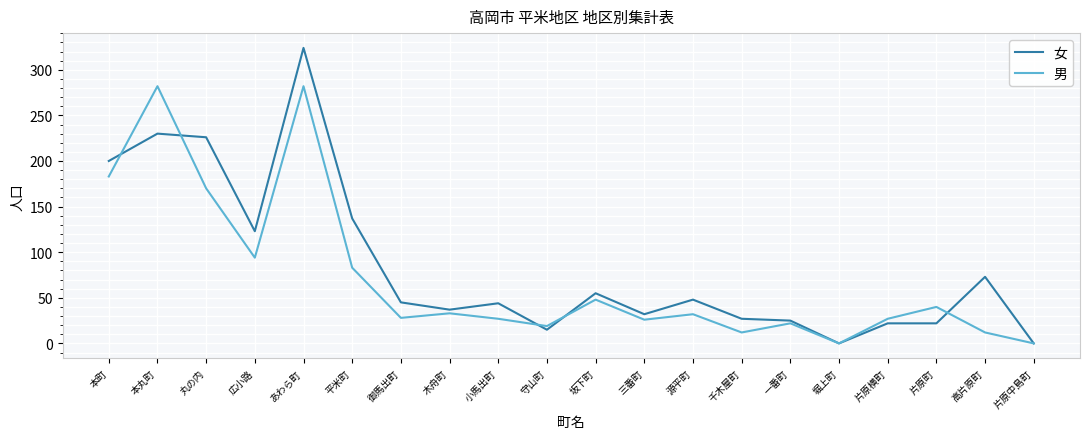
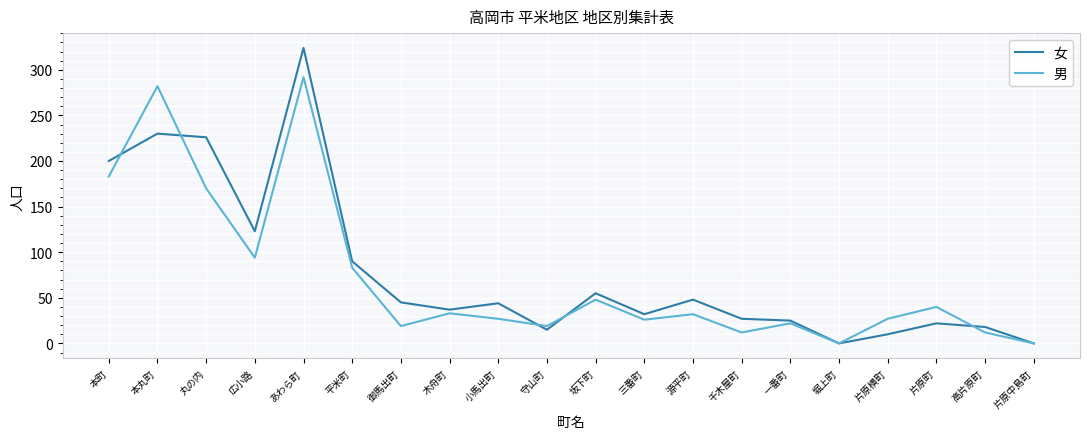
男, あわら町: 280 -> 290
女, 平米町: 140 -> 90
男, 御馬出町: 30 -> 20
女, 片原横町: 20 -> 10
女, 高片原町: 70 -> 20
